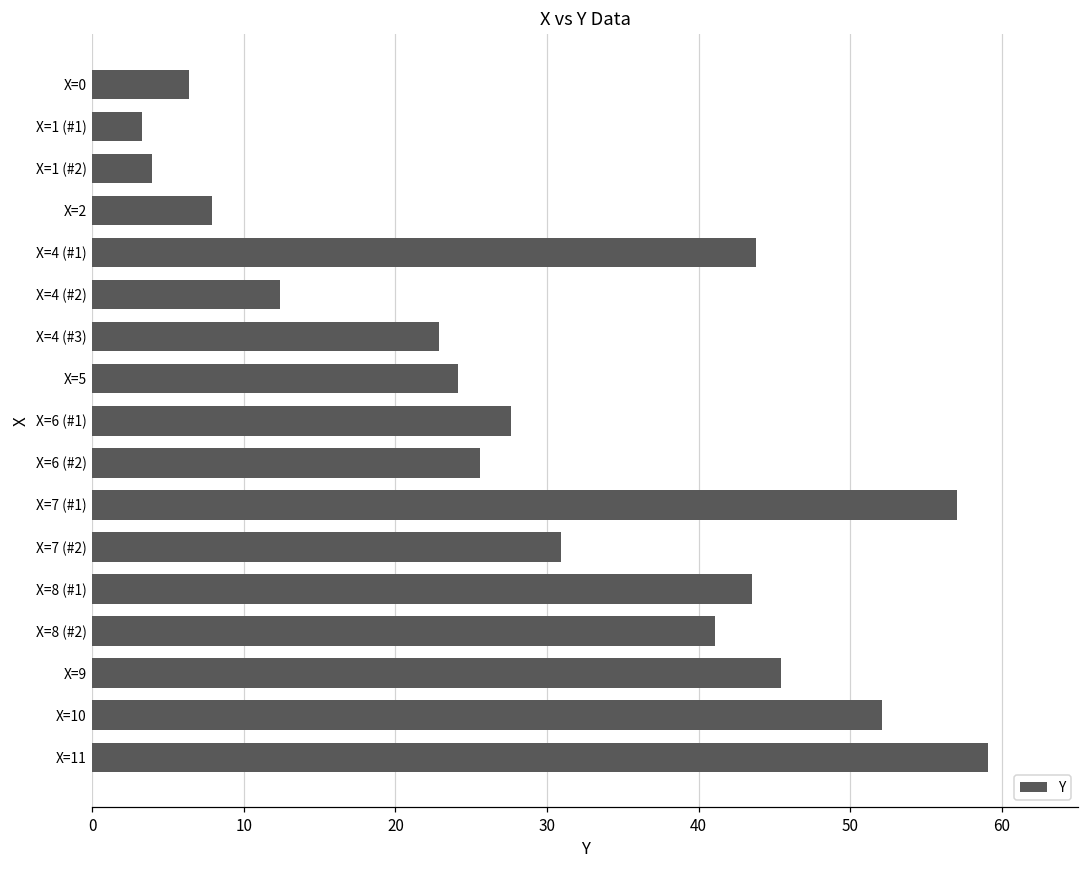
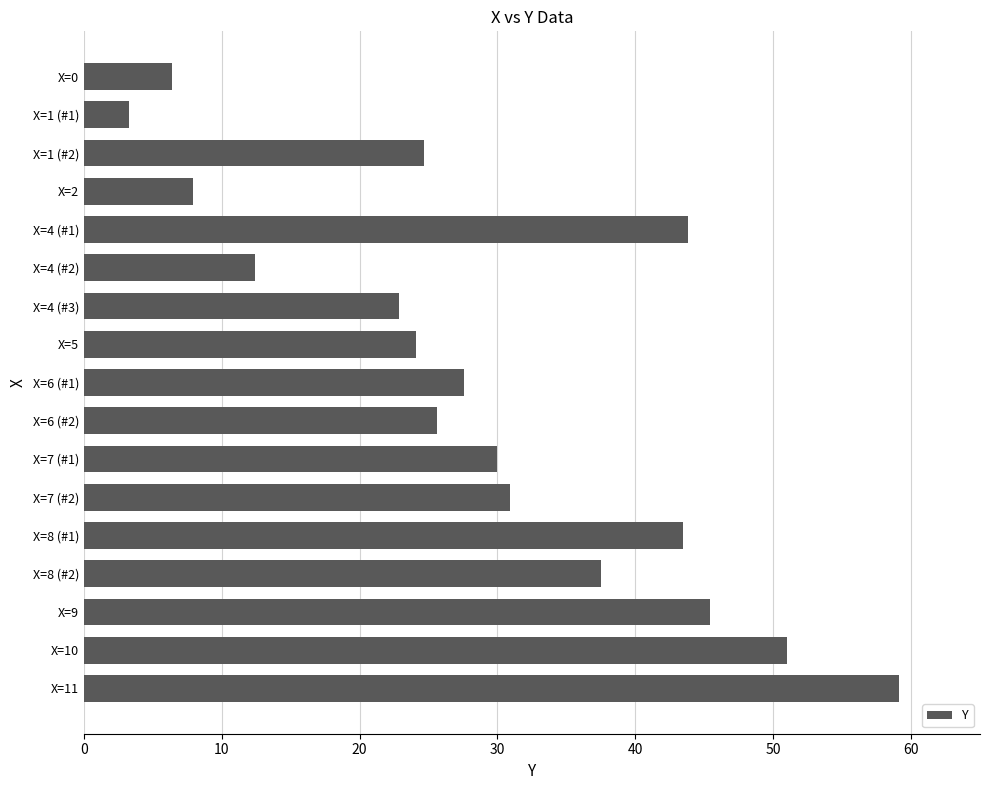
X=1 (#2): 3.9 -> 24.7
X=7 (#1): 57 -> 30
X=8 (#2): 41.1 -> 37.5
X=10: 52.1 -> 51.0
